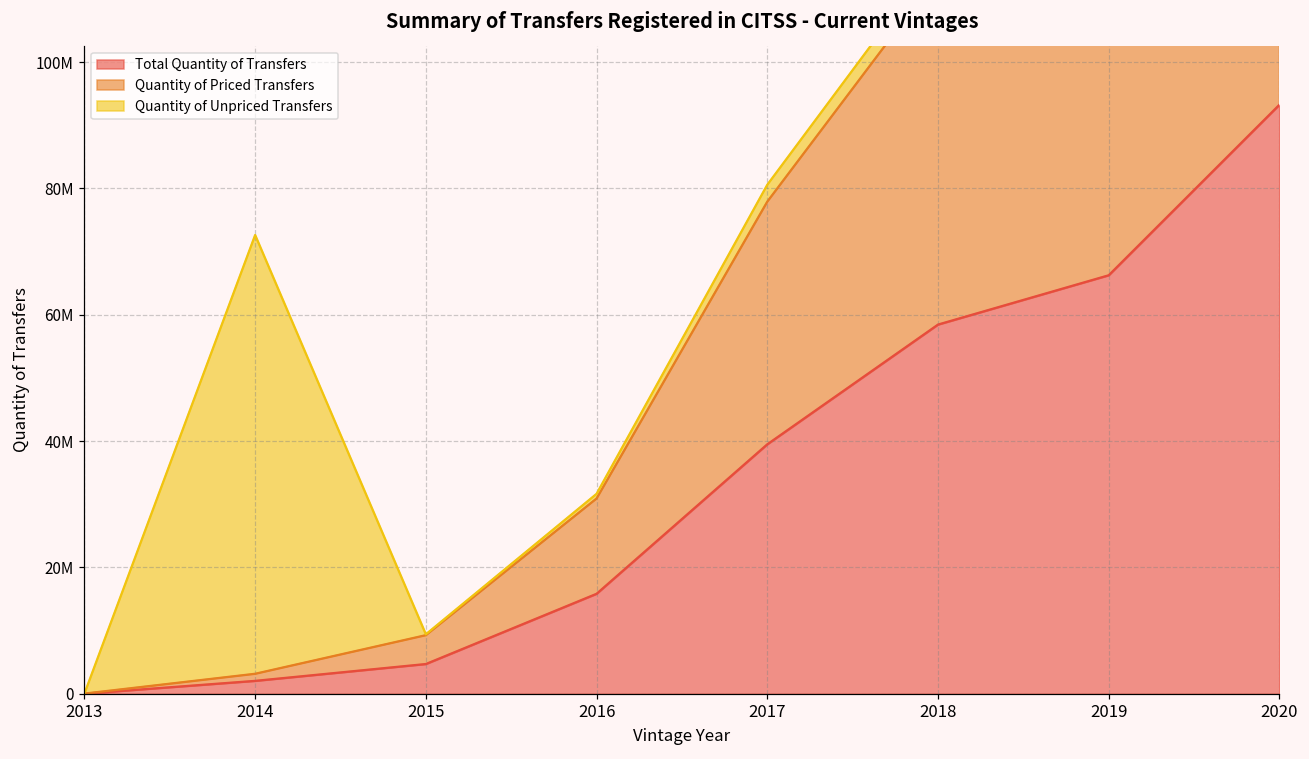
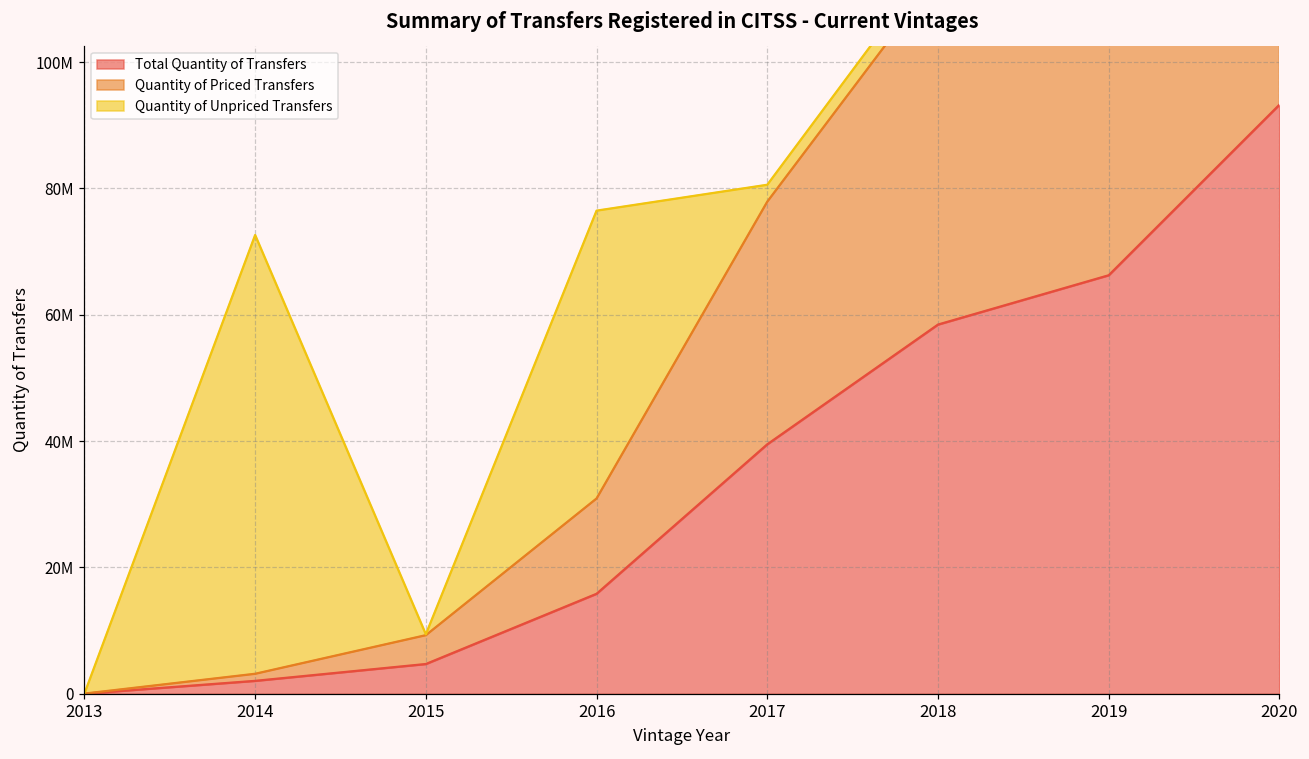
Quantity of Unpriced Transfers, 2016: 1000000 -> 46000000
